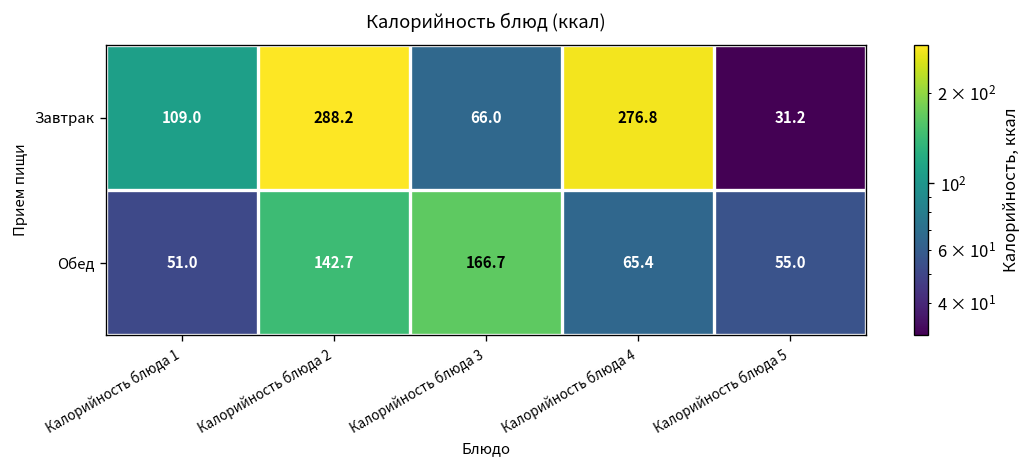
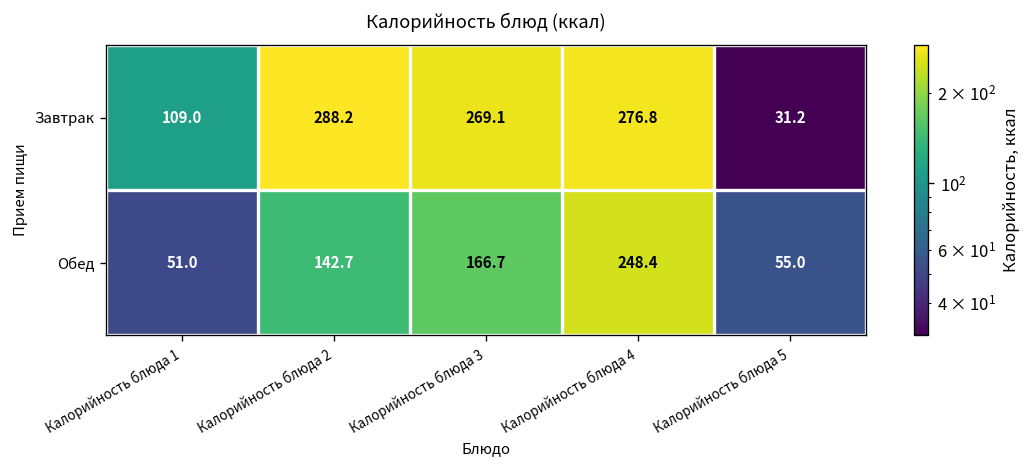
Завтрак, Калорийность блюда 3: 66.0 -> 269.1
Обед, Калорийность блюда 4: 65.4 -> 248.4
